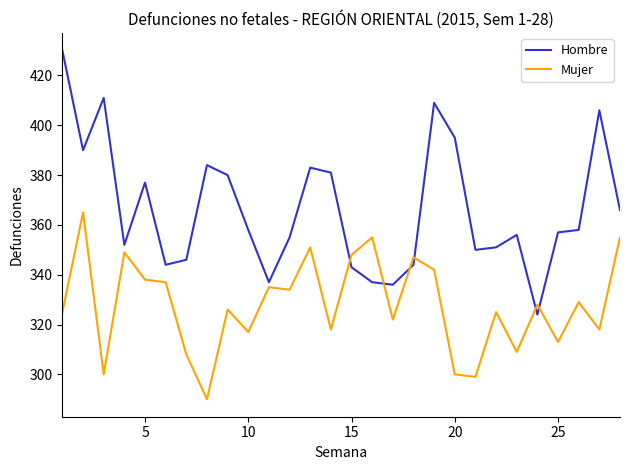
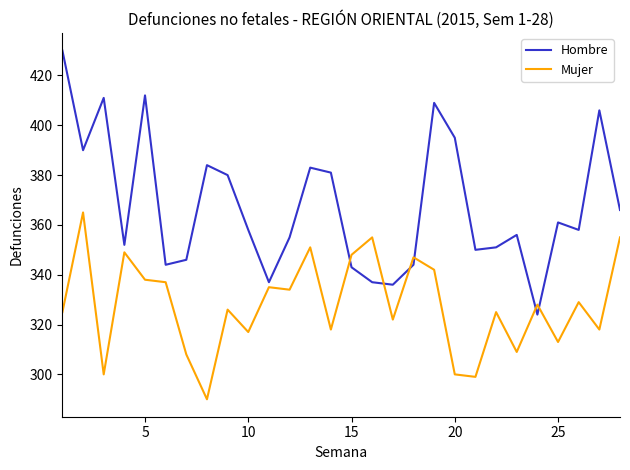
Hombre, 5: 377 -> 412
Hombre, 25: 357 -> 361
